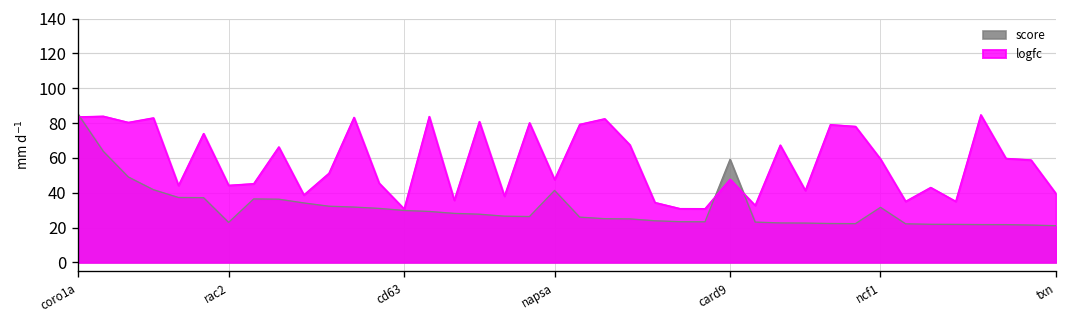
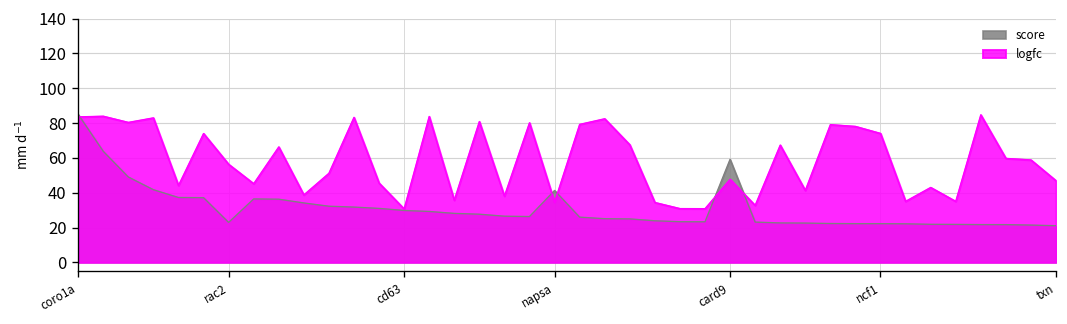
logfc, rac2: 44 -> 56
logfc, napsa: 48 -> 35
score, ncf1: 32 -> 22
logfc, ncf1: 59 -> 74
logfc, txn: 39 -> 47
